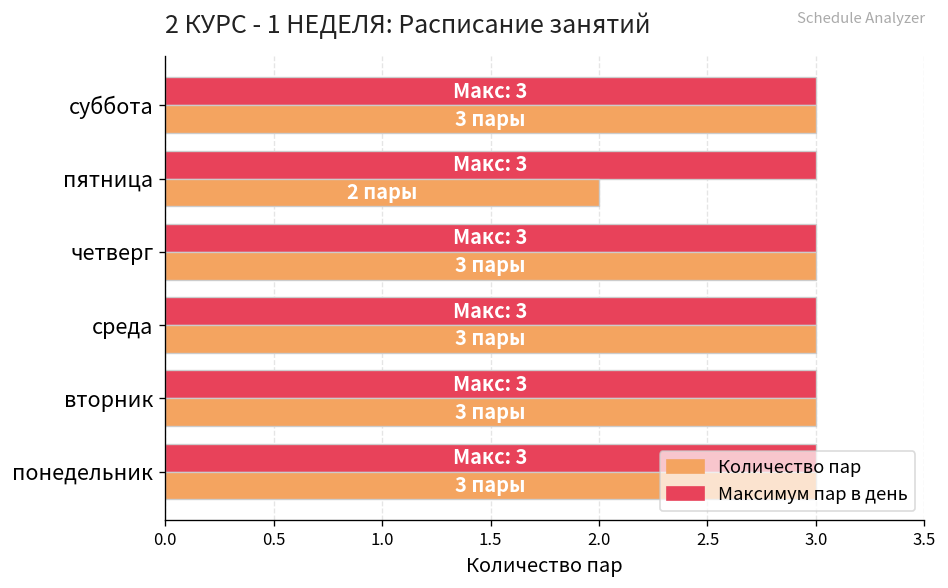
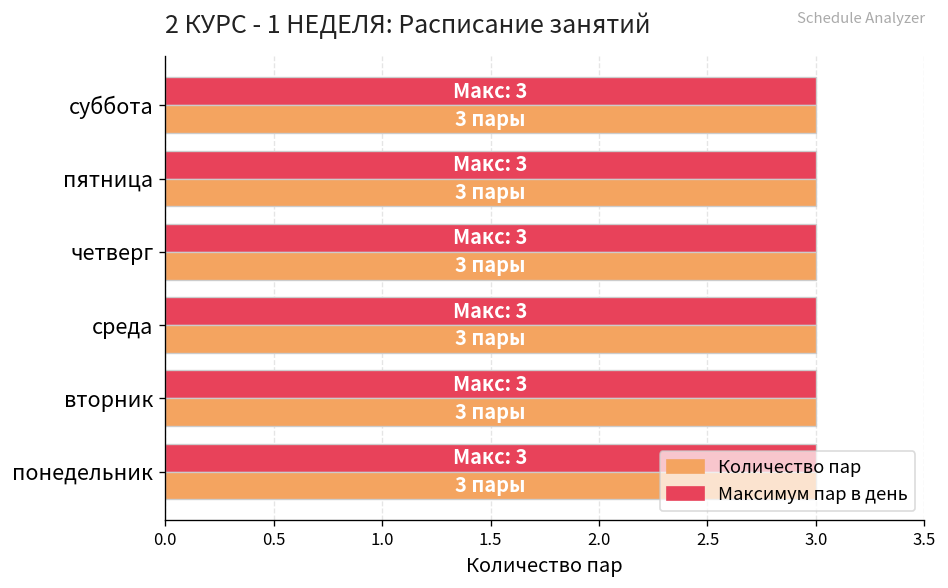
Количество пар, пятница: 2 -> 3
